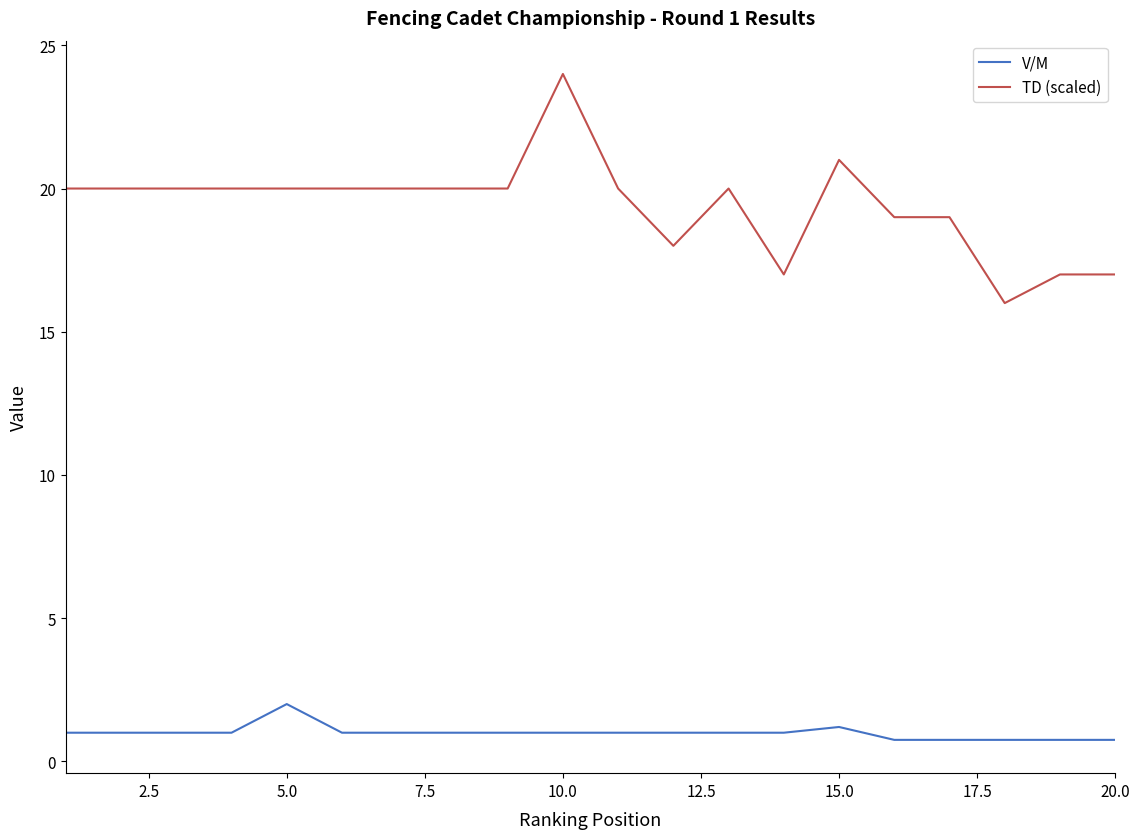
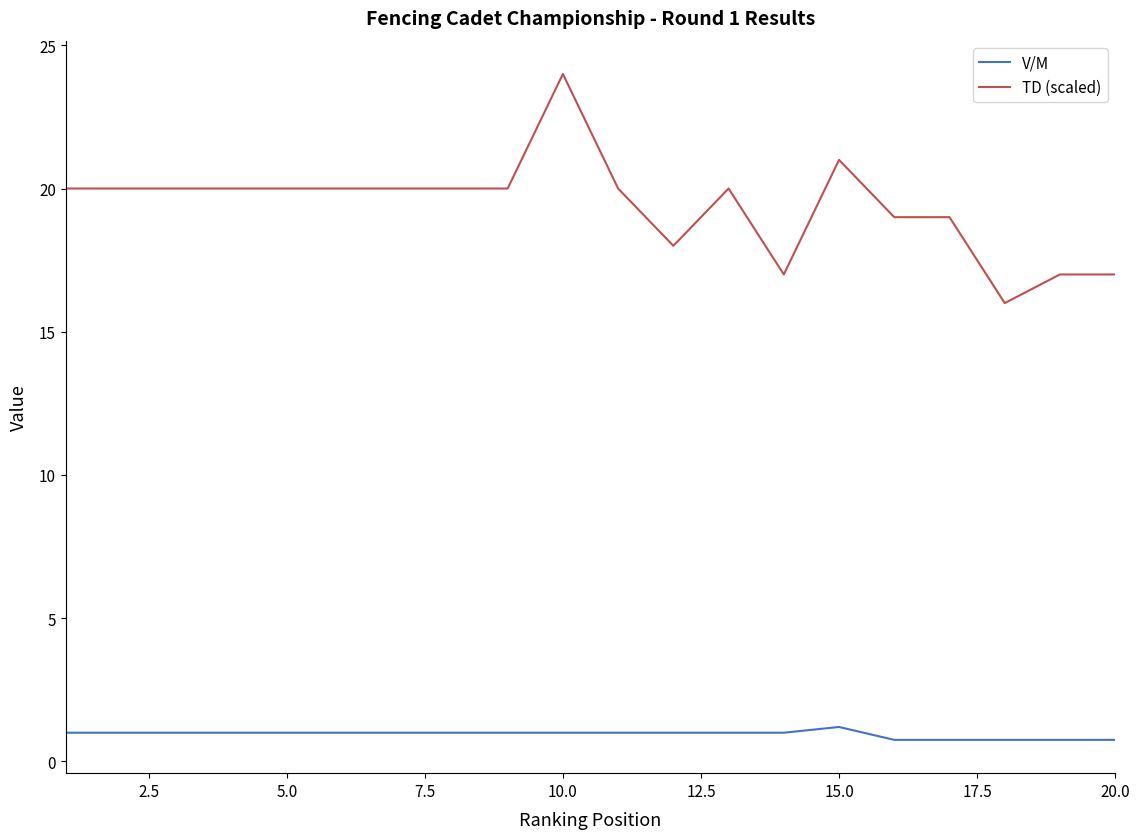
V/M, 5.0: 2 -> 1
